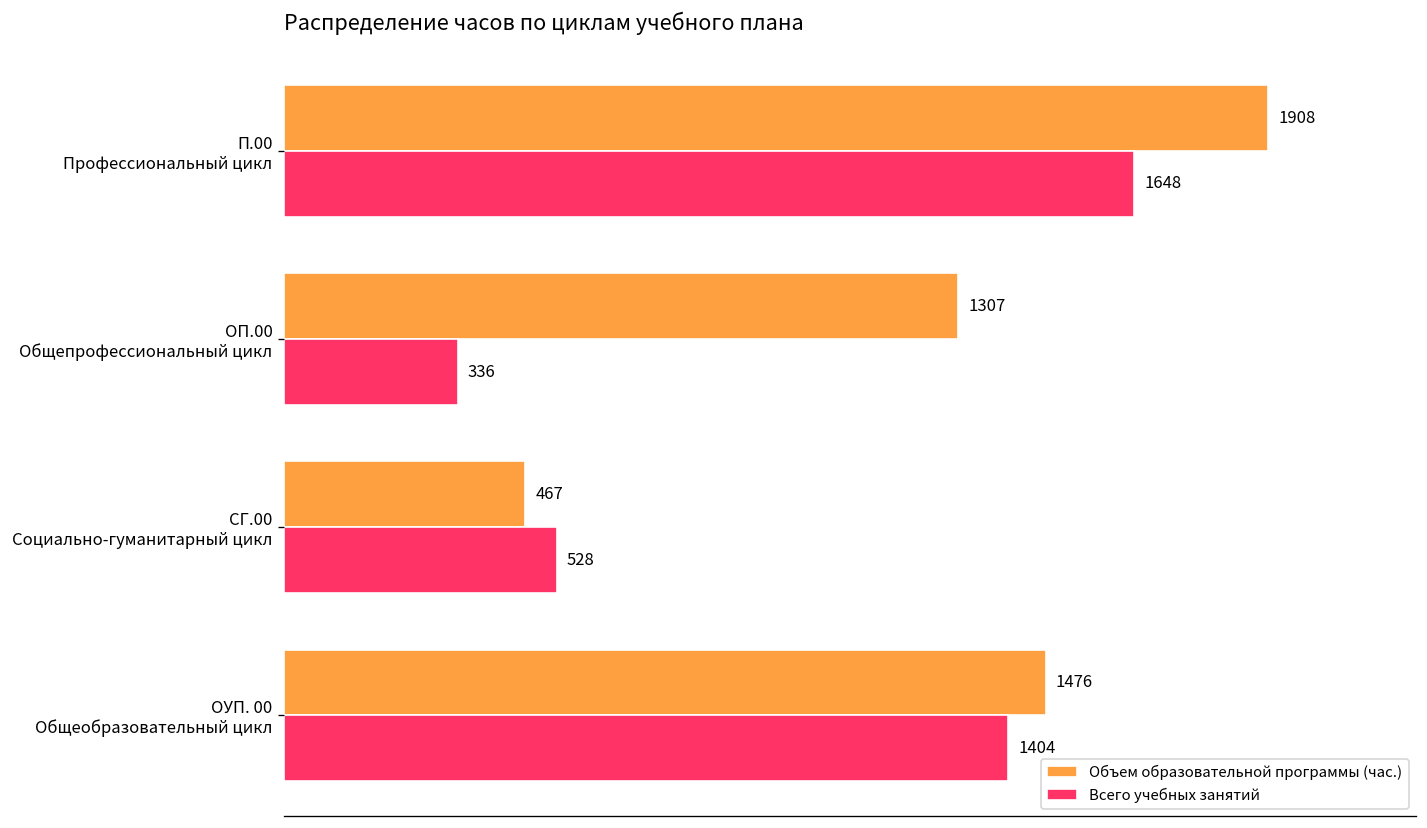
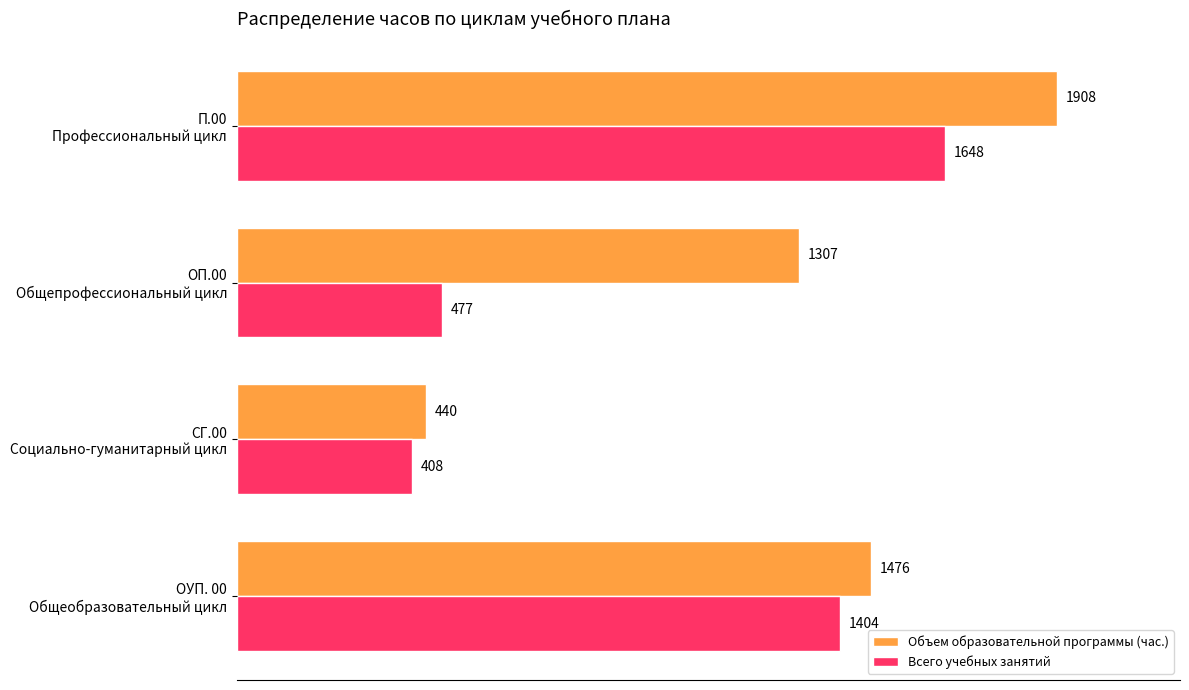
Всего учебных занятий, ОП.00 Общепрофессиональный цикл: 336 -> 477
Объем образовательной программы (час.), СГ.00 Социально-гуманитарный цикл: 467 -> 440
Всего учебных занятий, СГ.00 Социально-гуманитарный цикл: 528 -> 408
